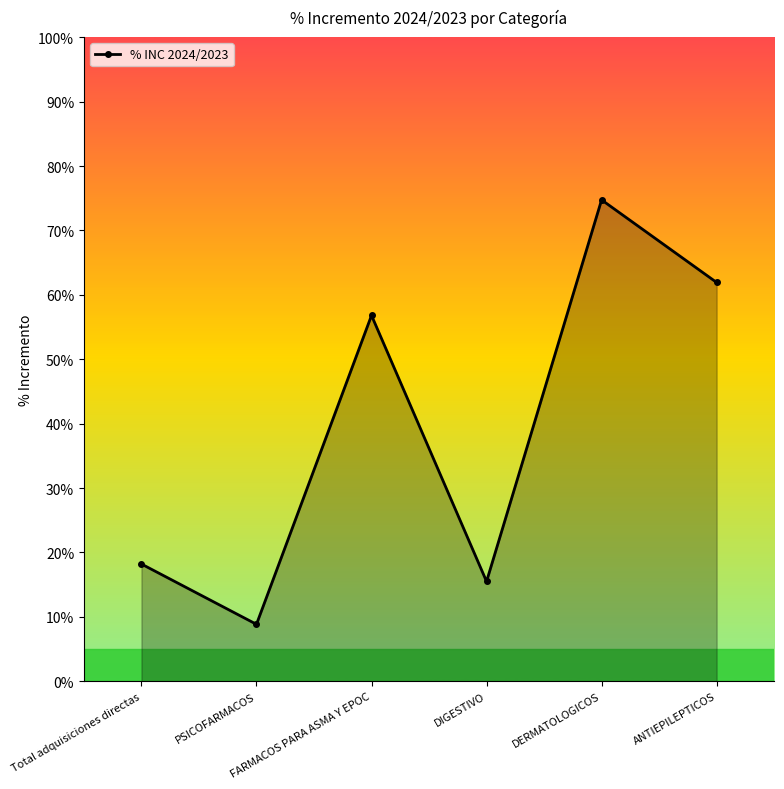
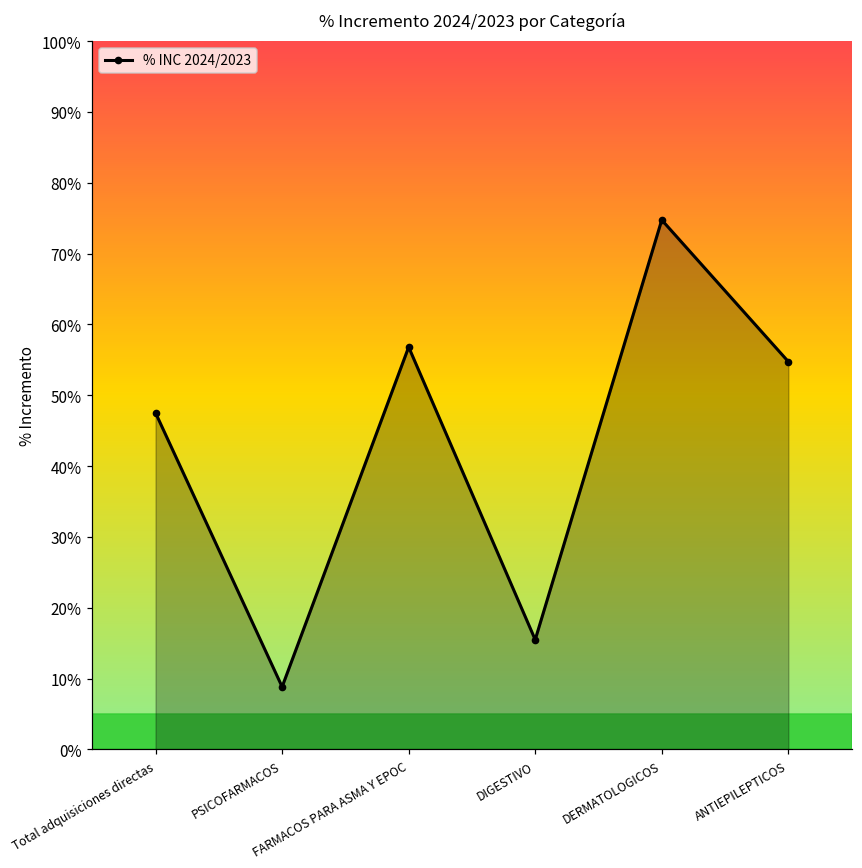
Total adquisiciones directas: 18% -> 48%
ANTIEPILEPTICOS: 62% -> 55%
